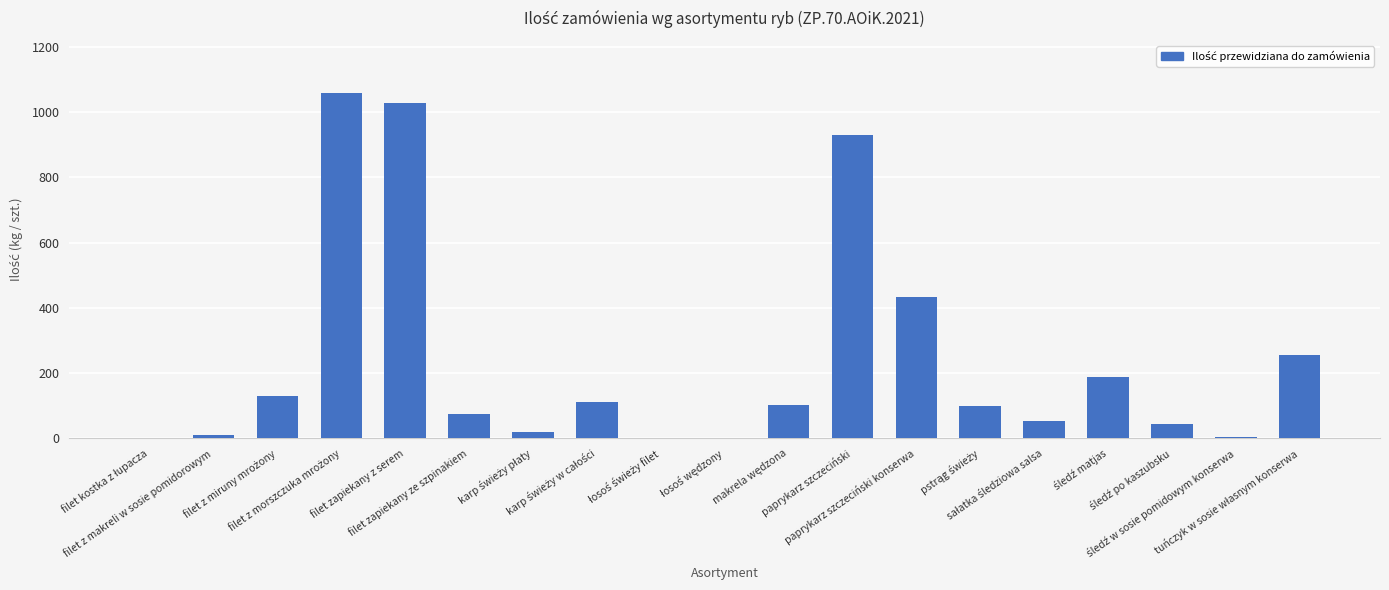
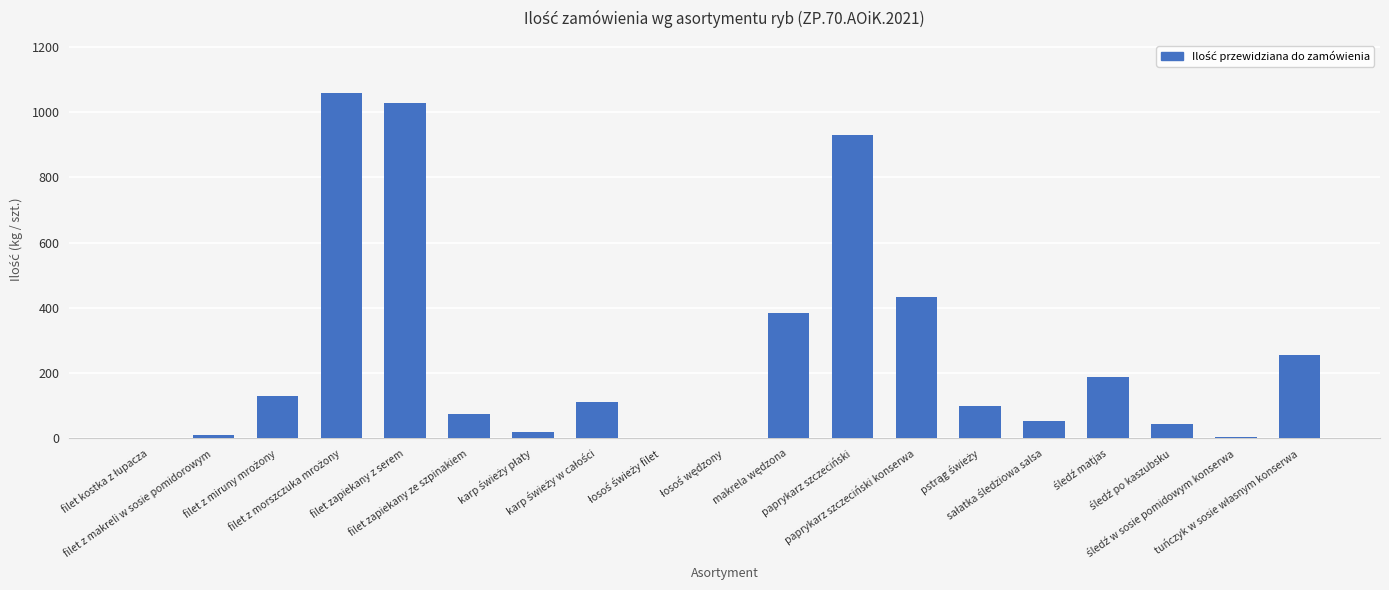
makrela wędzona: 100 -> 380
